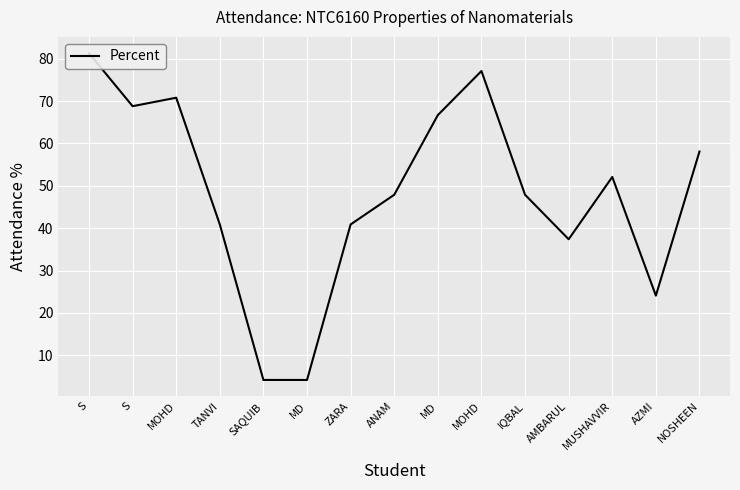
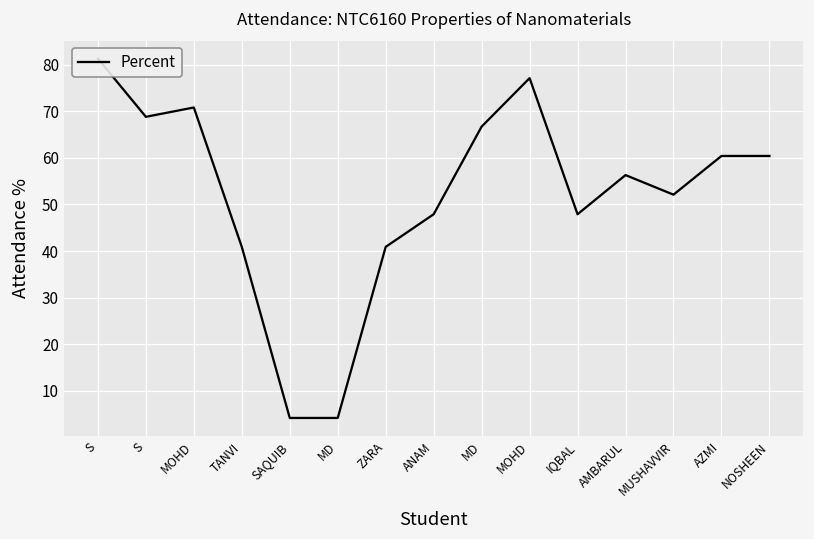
AMBARUL: 37 -> 56
AZMI: 24 -> 60
NOSHEEN: 58 -> 60
